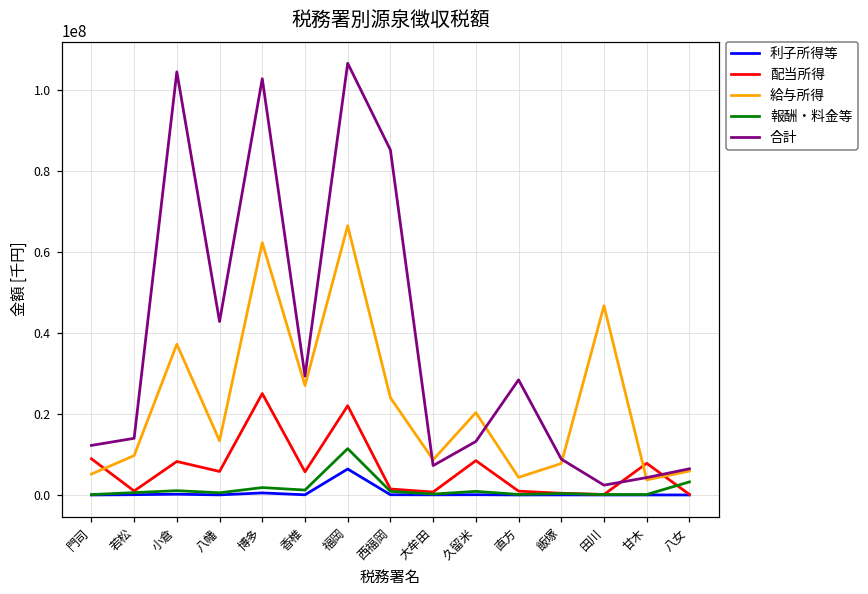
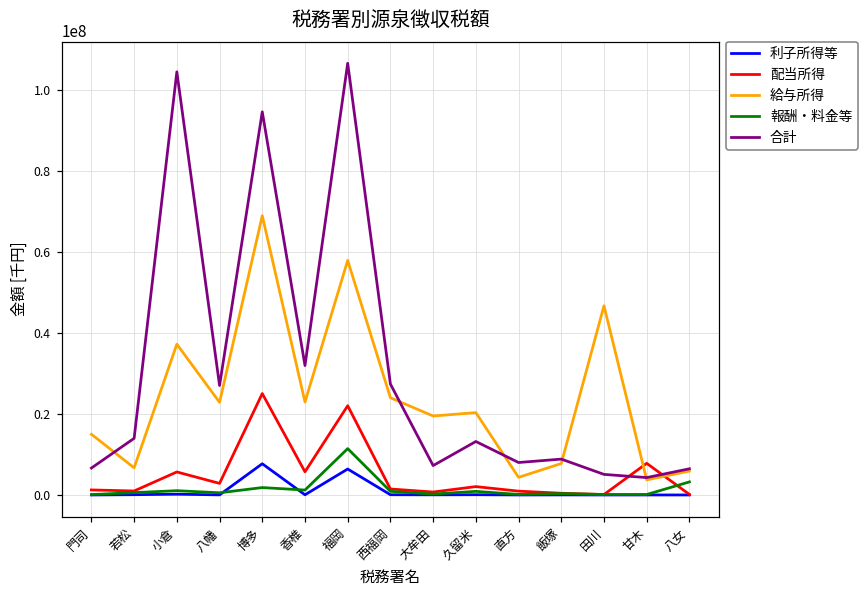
配当所得, 門司: 9000000 -> 1000000
給与所得, 門司: 5000000 -> 15000000
合計, 門司: 12000000 -> 7000000
給与所得, 若松: 10000000 -> 7000000
配当所得, 小倉: 8000000 -> 6000000
配当所得, 八幡: 6000000 -> 3000000
給与所得, 八幡: 13000000 -> 23000000
合計, 八幡: 43000000 -> 27000000
利子所得等, 博多: 1000000 -> 8000000
給与所得, 博多: 62000000 -> 69000000
合計, 博多: 103000000 -> 95000000
給与所得, 香椎: 27000000 -> 23000000
合計, 香椎: 29000000 -> 32000000
給与所得, 福岡: 67000000 -> 58000000
合計, 西福岡: 85000000 -> 27000000
給与所得, 大牟田: 9000000 -> 20000000
配当所得, 久留米: 8000000 -> 2000000
合計, 直方: 28000000 -> 8000000
合計, 田川: 2000000 -> 5000000
